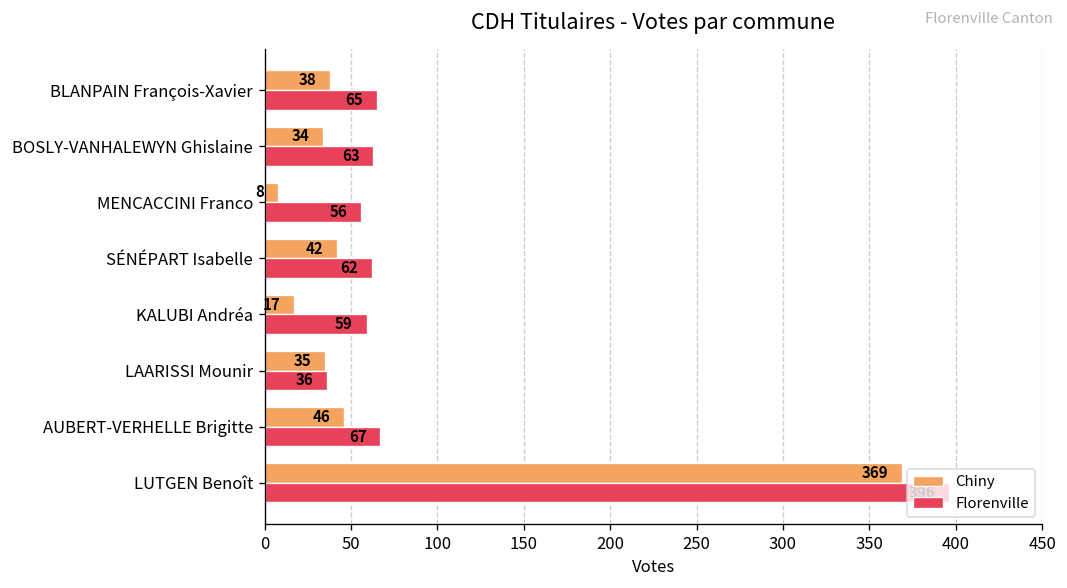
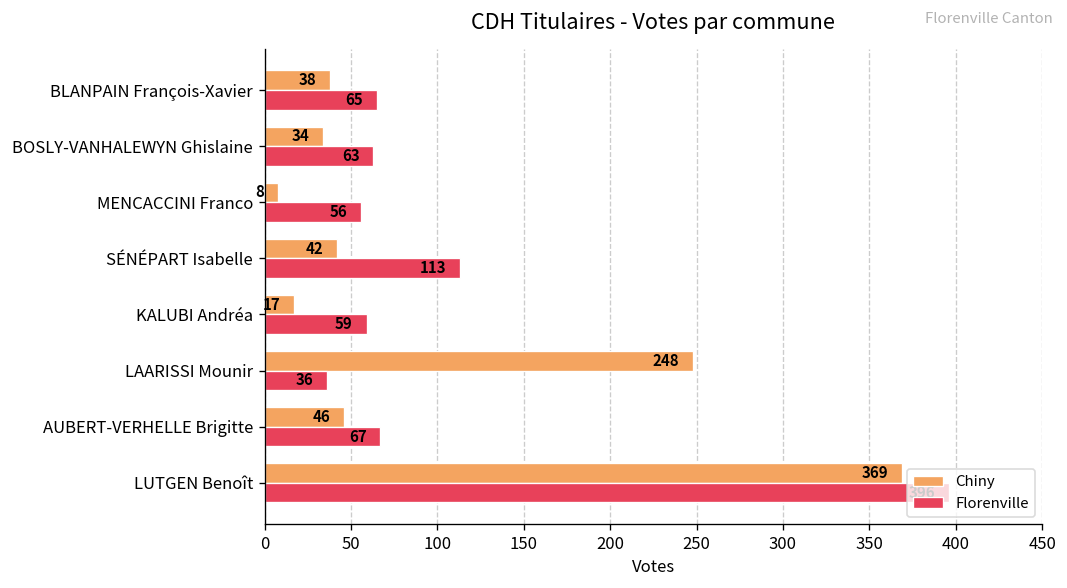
Florenville, SÉNÉPART Isabelle: 62 -> 113
Chiny, LAARISSI Mounir: 35 -> 248
